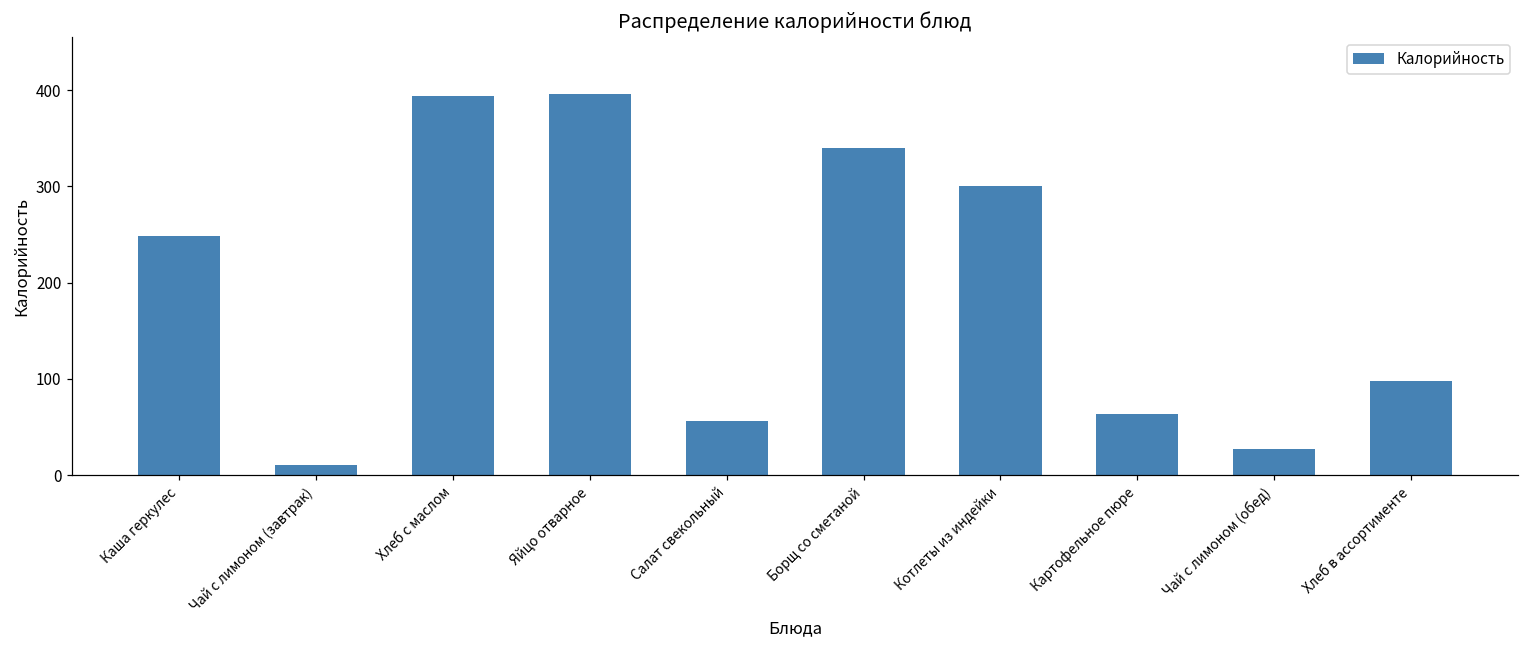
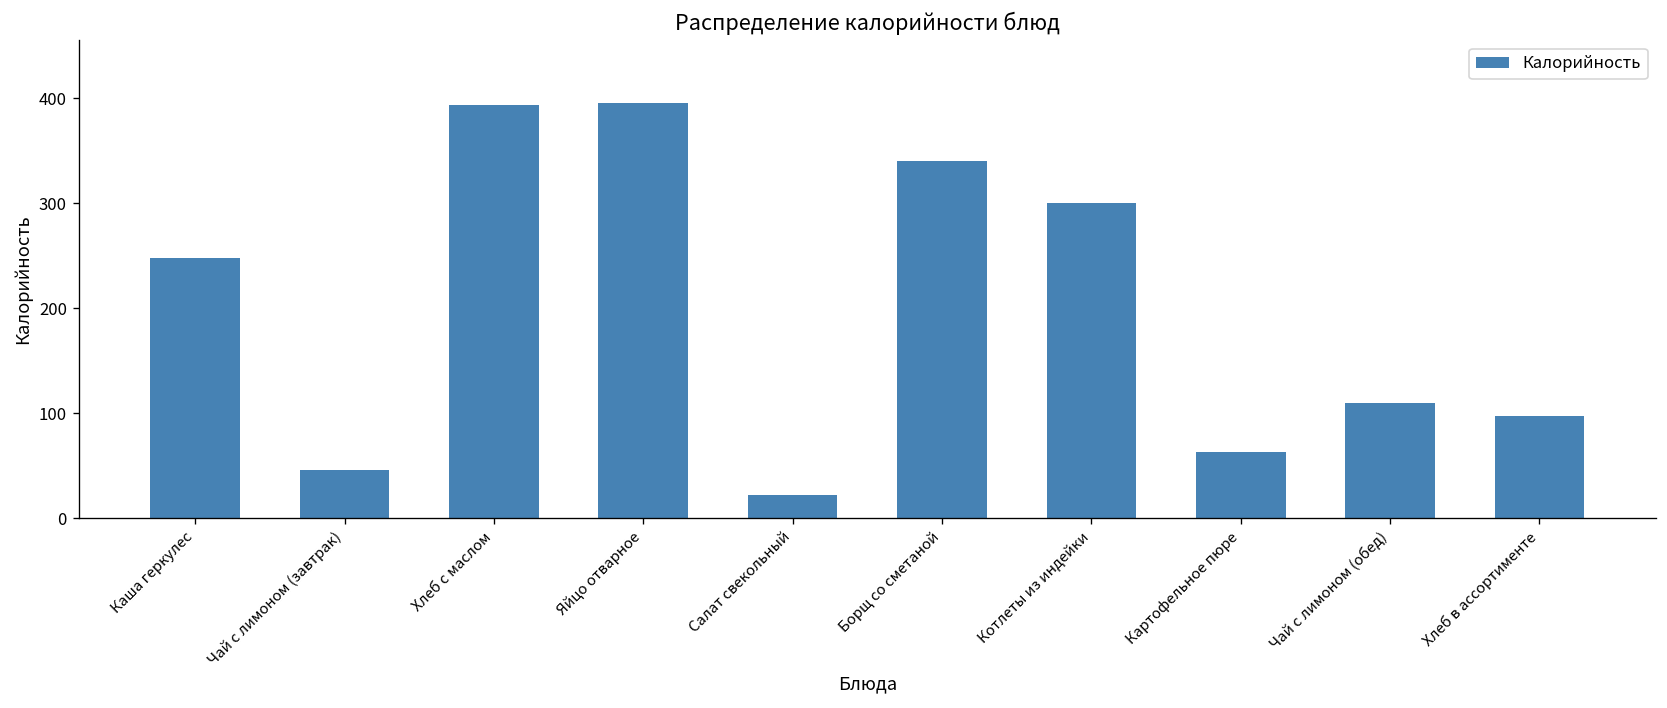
Чай с лимоном (завтрак): 10 -> 50
Салат свекольный: 60 -> 20
Чай с лимоном (обед): 30 -> 110
